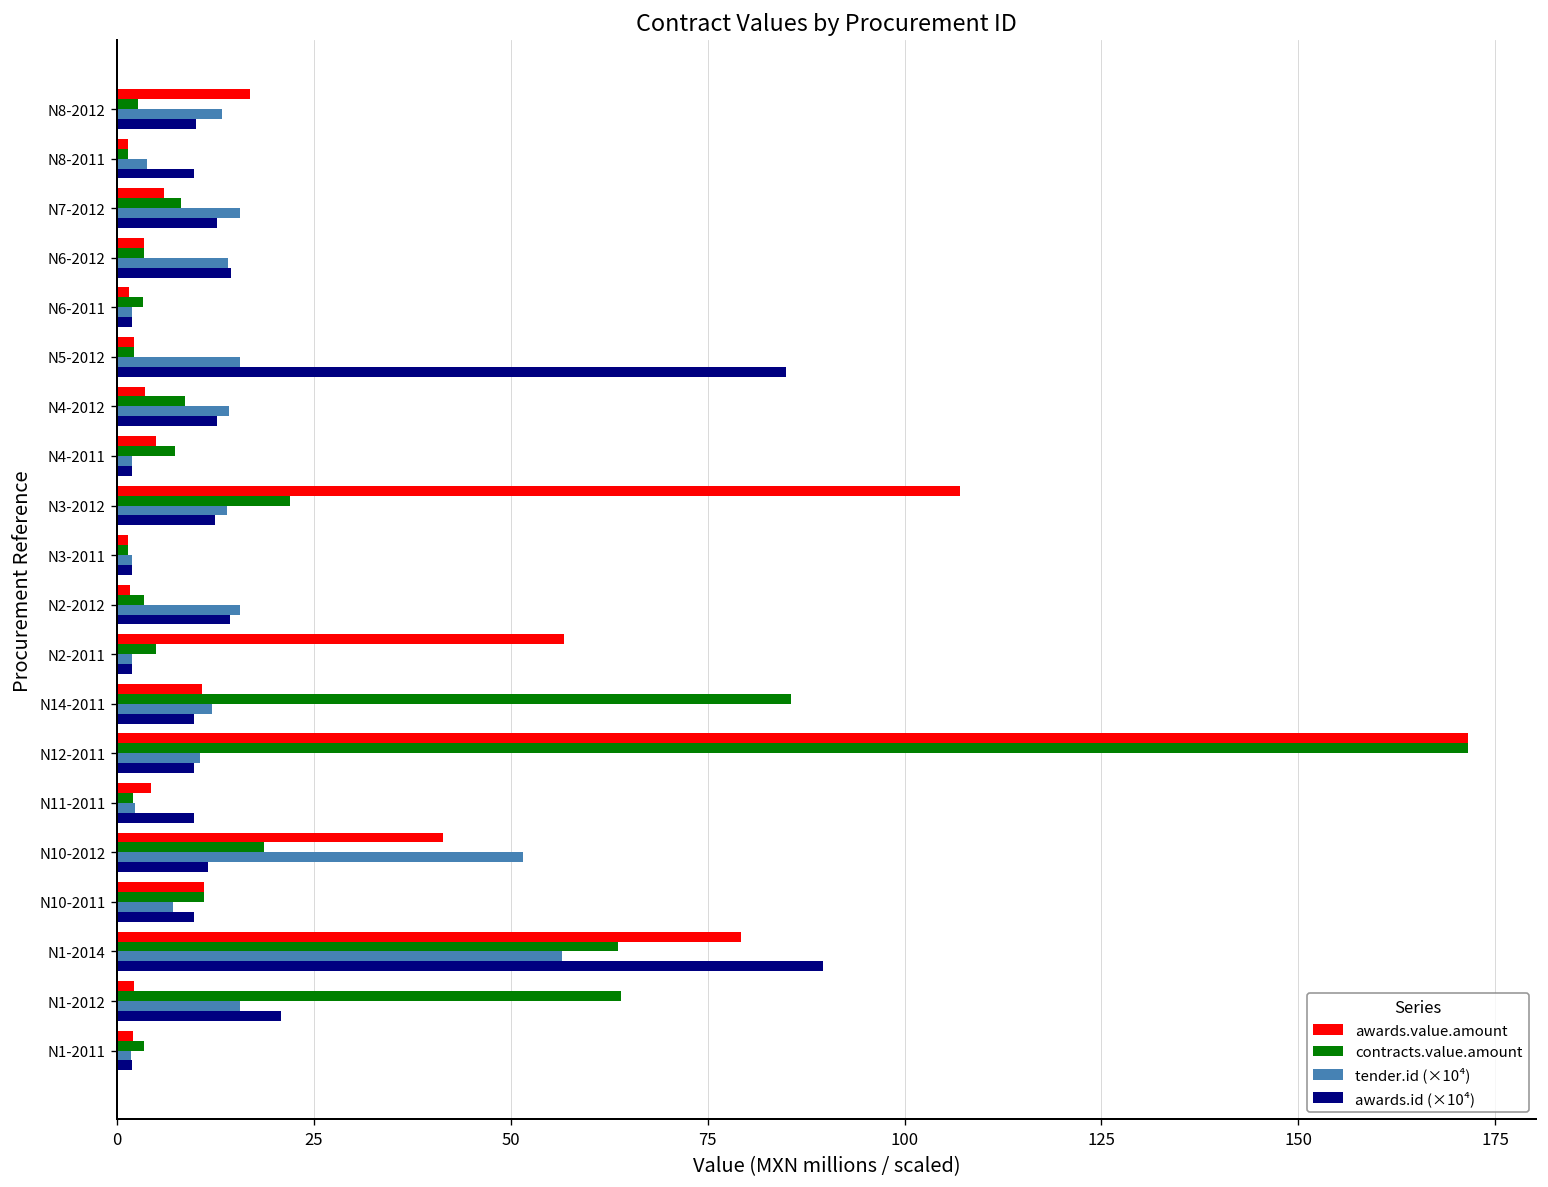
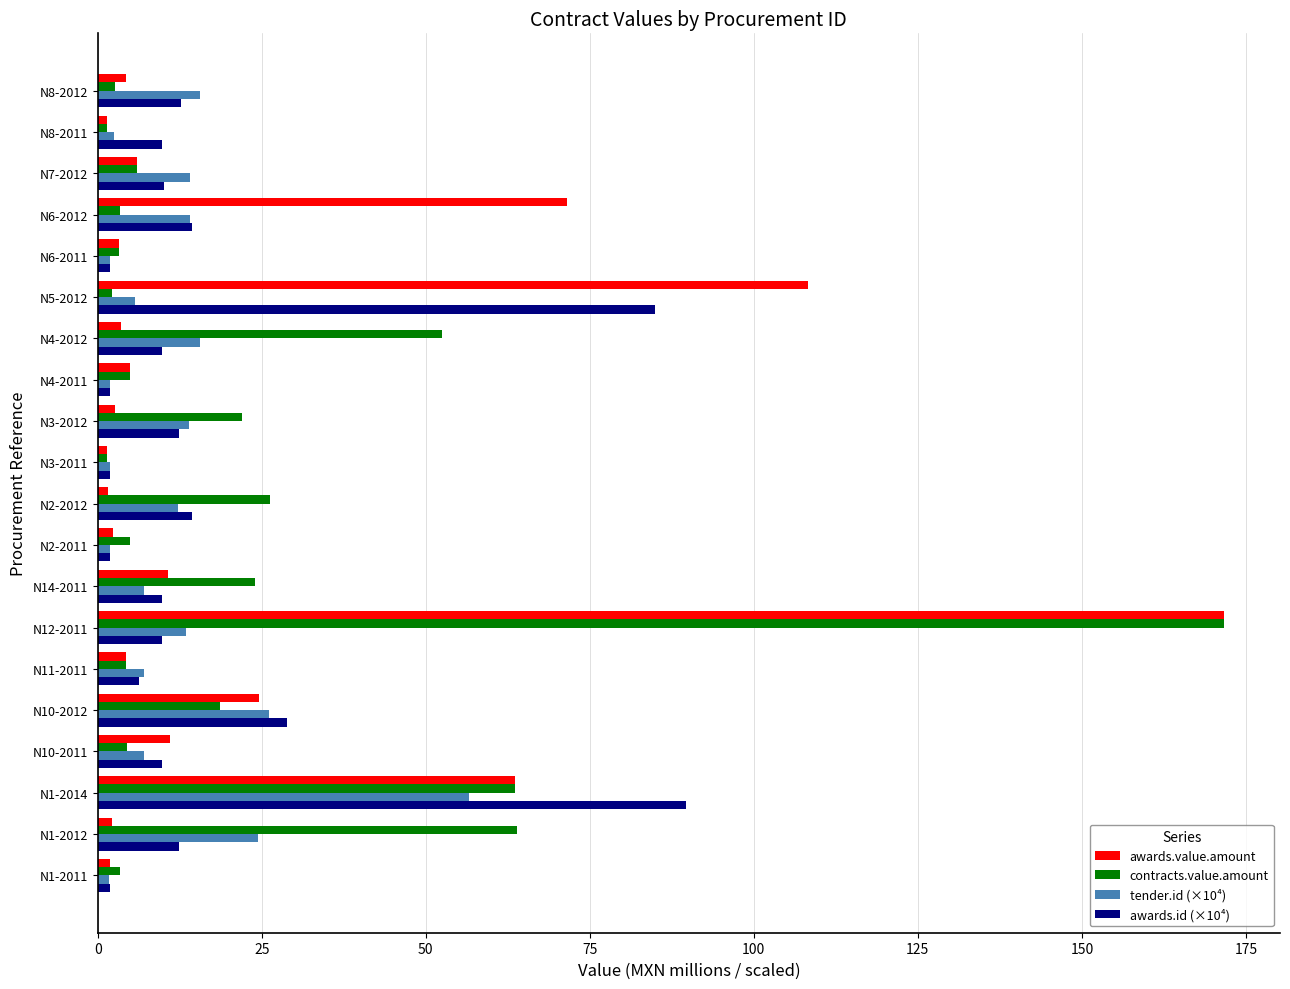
awards.value.amount, N8-2012: 17 -> 4
tender.id (×10⁴), N8-2012: 13 -> 16
awards.id (×10⁴), N8-2012: 10 -> 13
tender.id (×10⁴), N8-2011: 4 -> 3
contracts.value.amount, N7-2012: 8 -> 6
tender.id (×10⁴), N7-2012: 16 -> 14
awards.id (×10⁴), N7-2012: 13 -> 10
awards.value.amount, N6-2012: 3 -> 71
awards.value.amount, N6-2011: 2 -> 3
awards.value.amount, N5-2012: 2 -> 108
tender.id (×10⁴), N5-2012: 16 -> 6
contracts.value.amount, N4-2012: 9 -> 52
tender.id (×10⁴), N4-2012: 14 -> 16
awards.id (×10⁴), N4-2012: 13 -> 10
contracts.value.amount, N4-2011: 7 -> 5
awards.value.amount, N3-2012: 107 -> 3
contracts.value.amount, N2-2012: 3 -> 26
tender.id (×10⁴), N2-2012: 16 -> 12
awards.value.amount, N2-2011: 57 -> 2
contracts.value.amount, N14-2011: 86 -> 24
tender.id (×10⁴), N14-2011: 12 -> 7
tender.id (×10⁴), N12-2011: 10 -> 13
contracts.value.amount, N11-2011: 2 -> 4
tender.id (×10⁴), N11-2011: 2 -> 7
awards.id (×10⁴), N11-2011: 10 -> 6
awards.value.amount, N10-2012: 41 -> 25
tender.id (×10⁴), N10-2012: 52 -> 26
awards.id (×10⁴), N10-2012: 12 -> 29
contracts.value.amount, N10-2011: 11 -> 5
awards.value.amount, N1-2014: 79 -> 64
tender.id (×10⁴), N1-2012: 16 -> 24
awards.id (×10⁴), N1-2012: 21 -> 12
